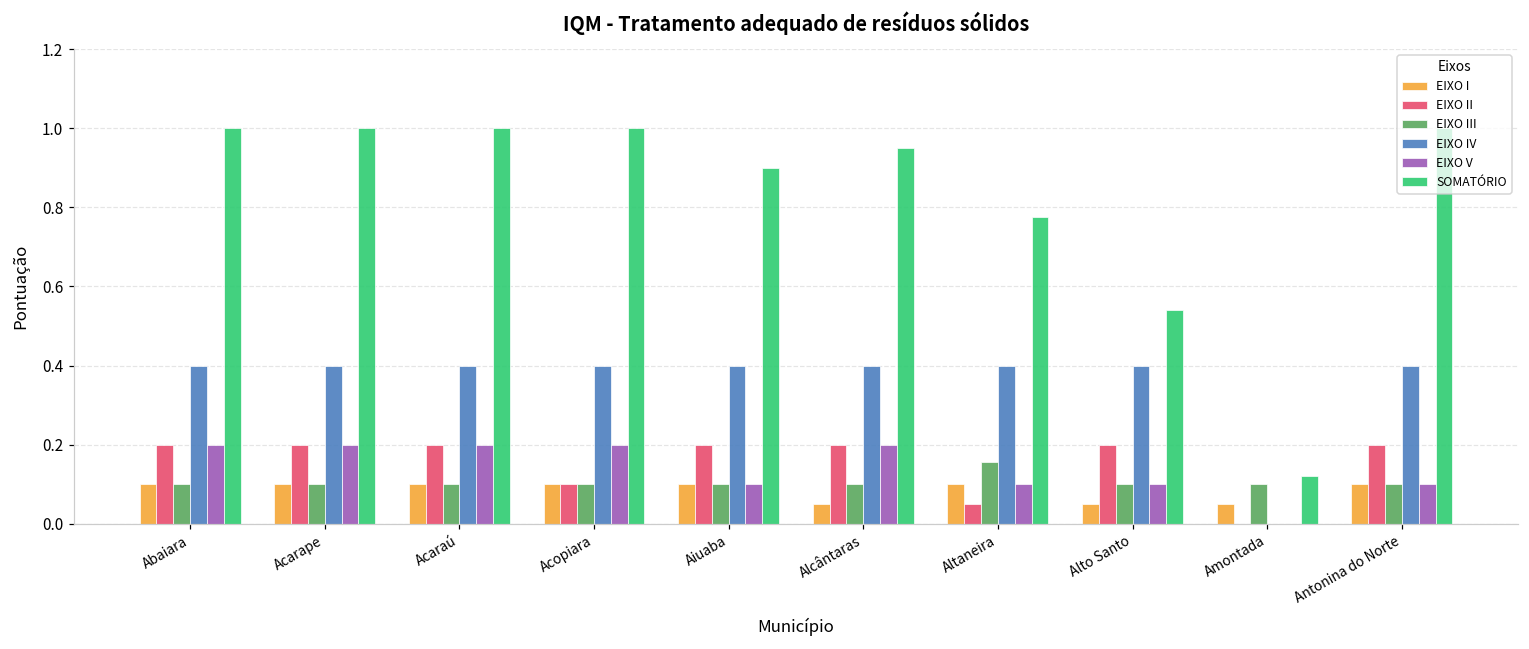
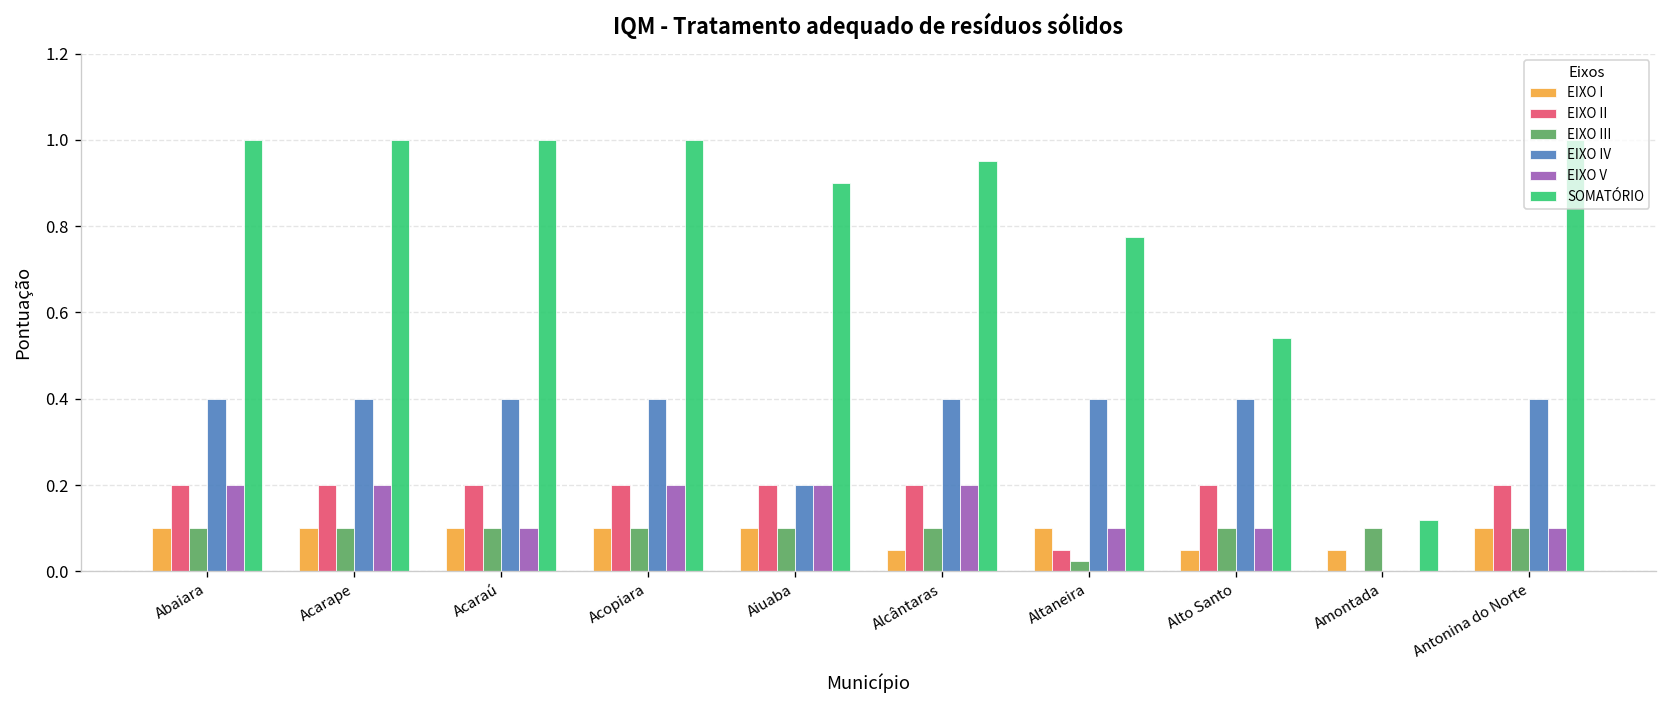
EIXO V, Acaraú: 0.2 -> 0.1
EIXO II, Acopiara: 0.1 -> 0.2
EIXO IV, Aiuaba: 0.4 -> 0.2
EIXO V, Aiuaba: 0.1 -> 0.2
EIXO III, Altaneira: 0.16 -> 0.03
